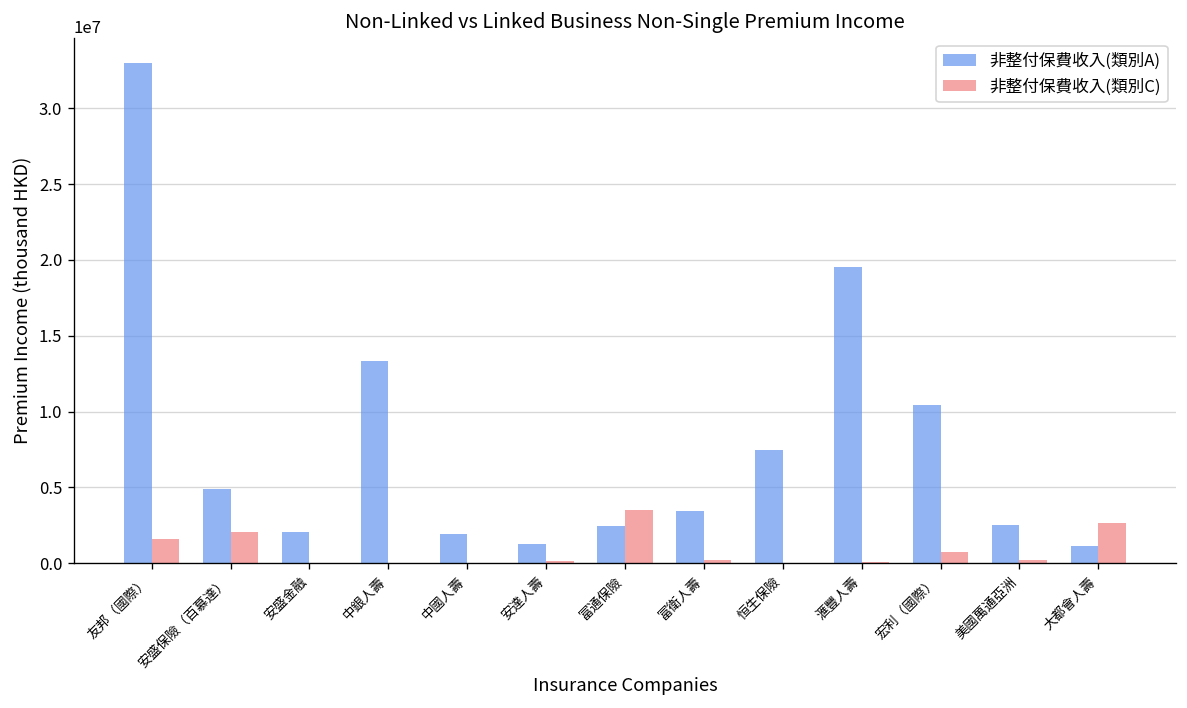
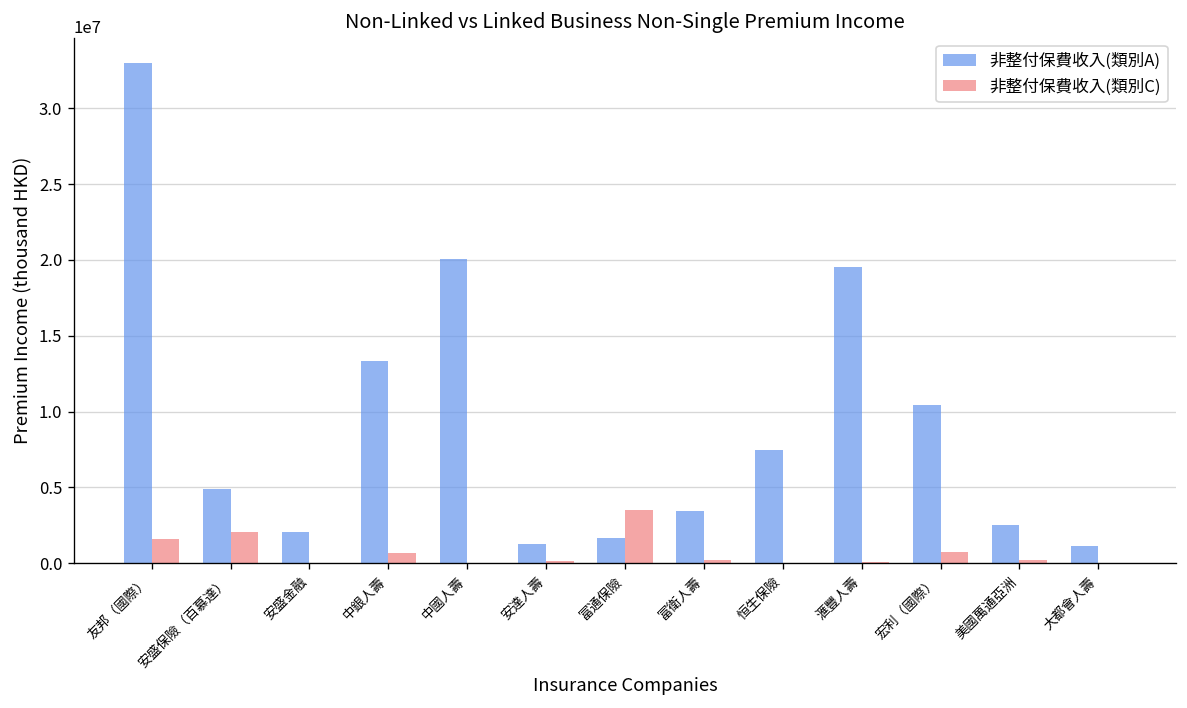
非整付保費收入(類別C), 中銀人壽: 0 -> 700000
非整付保費收入(類別A), 中國人壽: 1900000 -> 20100000
非整付保費收入(類別A), 富通保險: 2400000 -> 1700000
非整付保費收入(類別C), 大都會人壽: 2600000 -> 0
